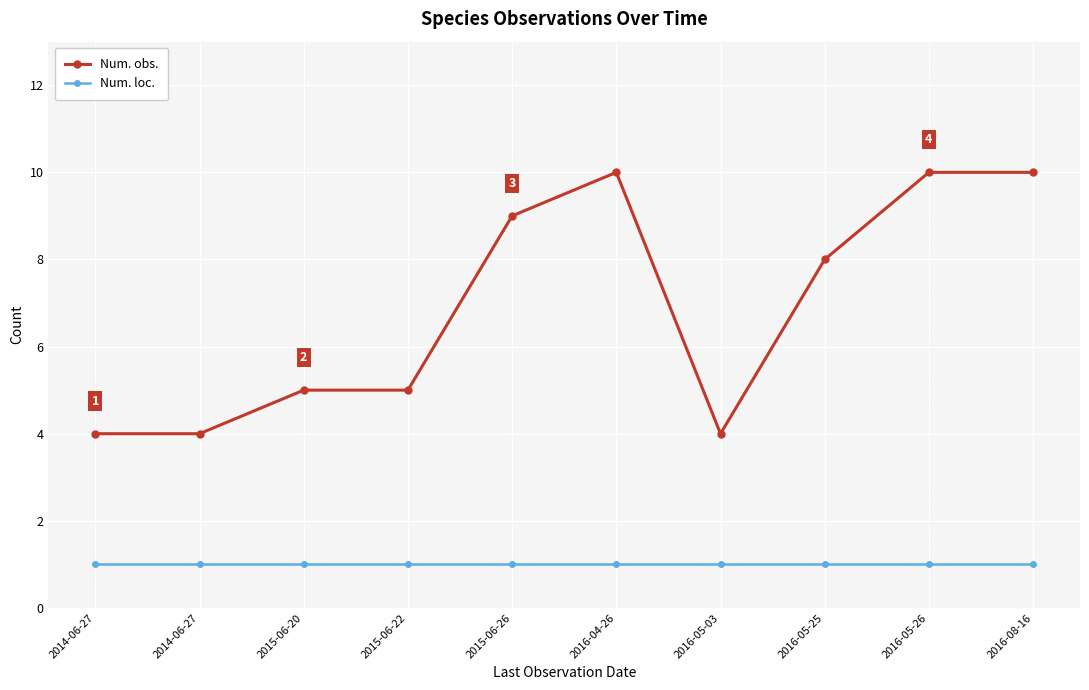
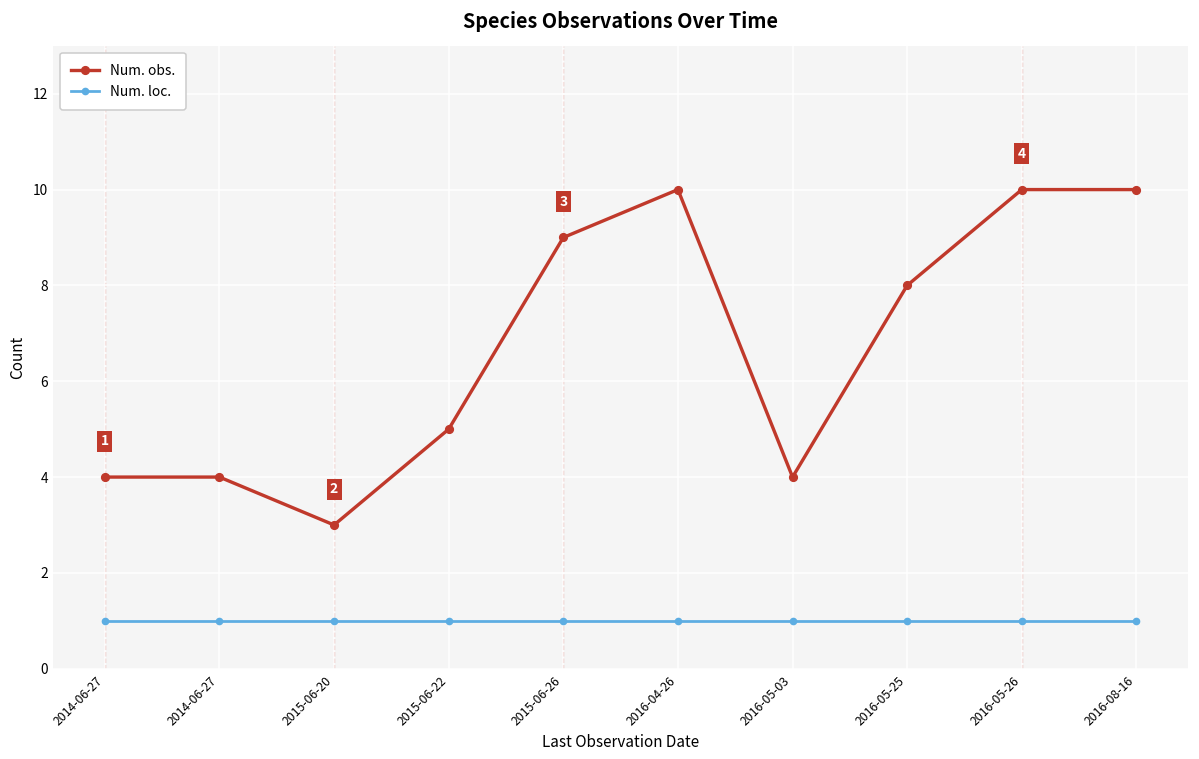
Num. obs., 2015-06-20: 5 -> 3
